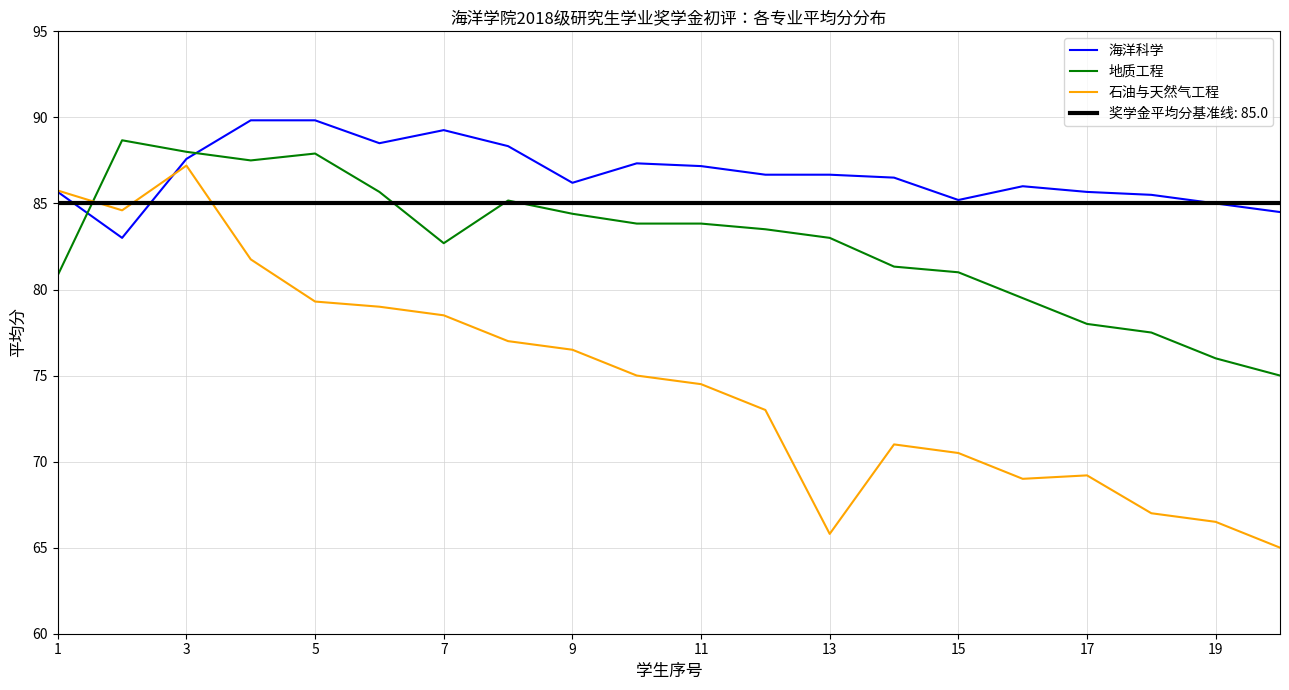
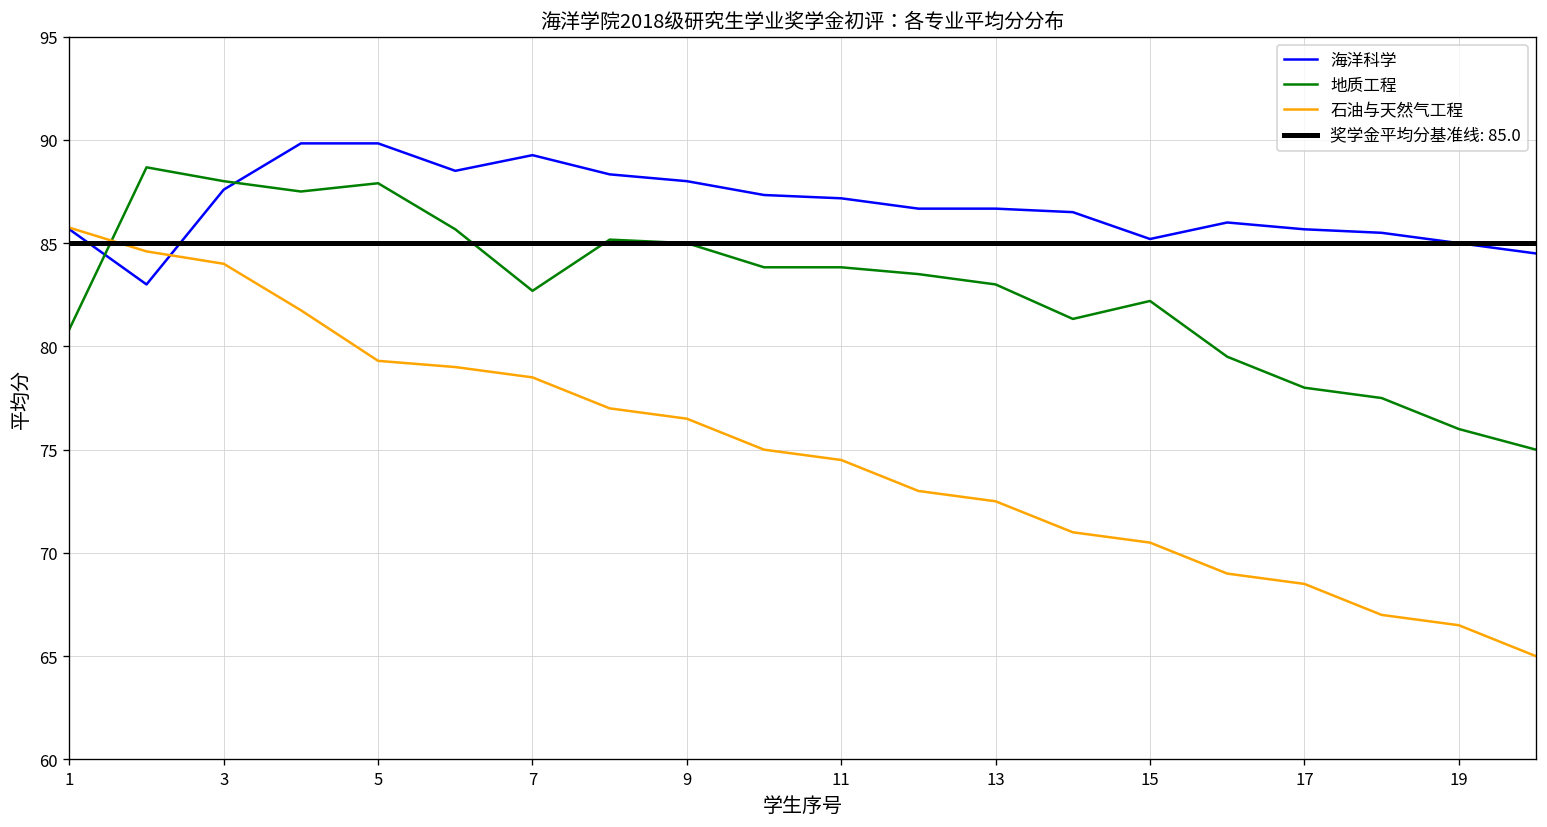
石油与天然气工程, 3: 87.2 -> 84.0
海洋科学, 9: 86.2 -> 88.0
地质工程, 9: 84.4 -> 85.0
石油与天然气工程, 13: 65.8 -> 72.5
地质工程, 15: 81.0 -> 82.2
石油与天然气工程, 17: 69.2 -> 68.5
